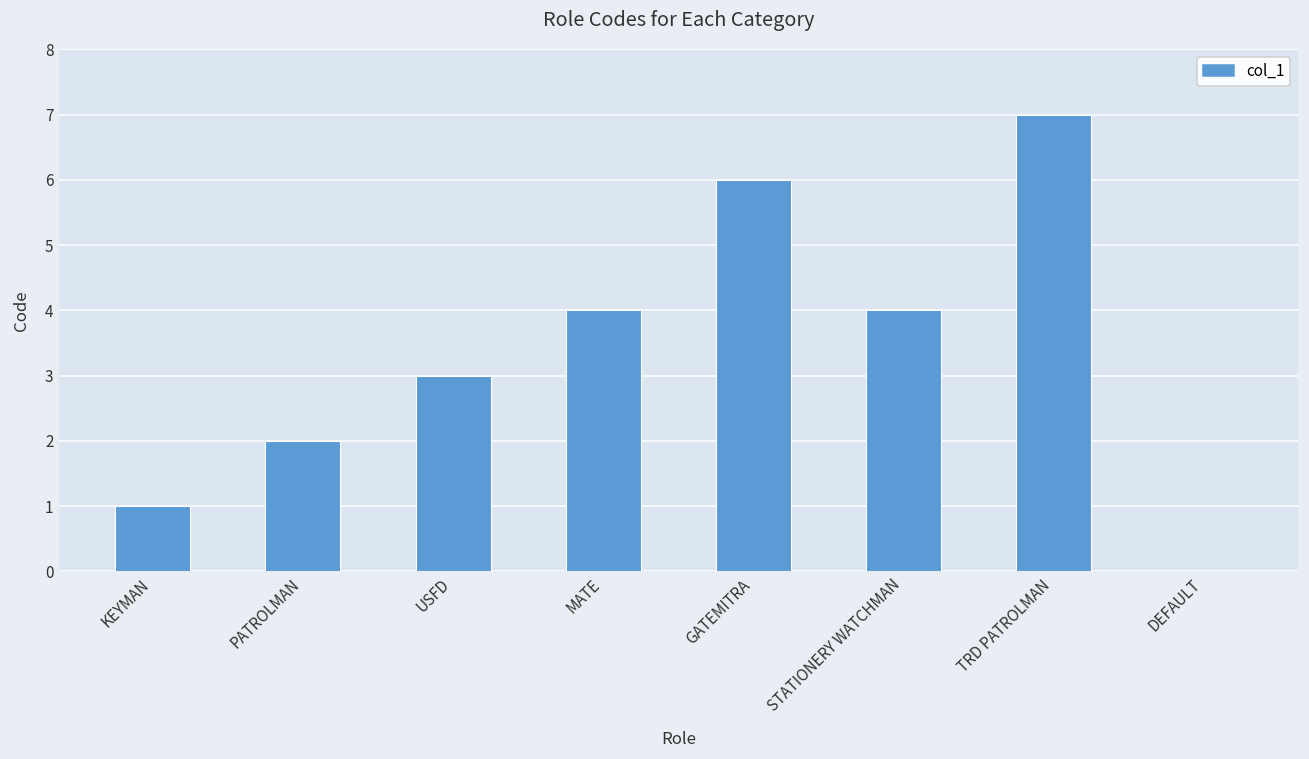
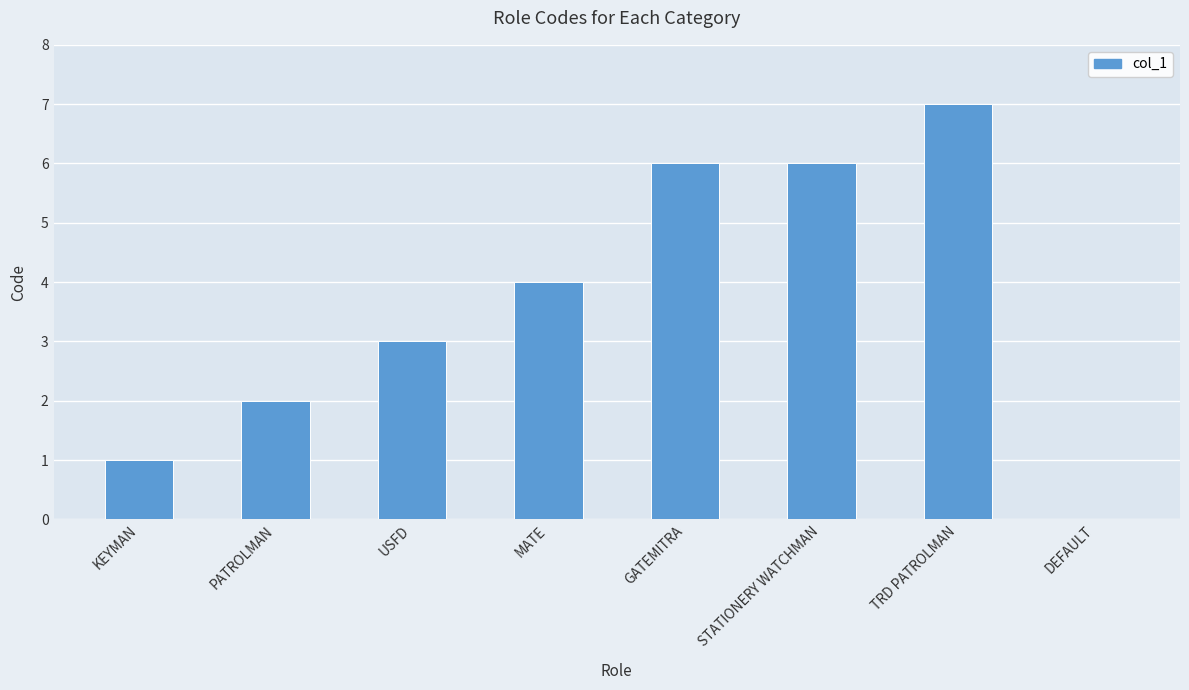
STATIONERY WATCHMAN: 4 -> 6
